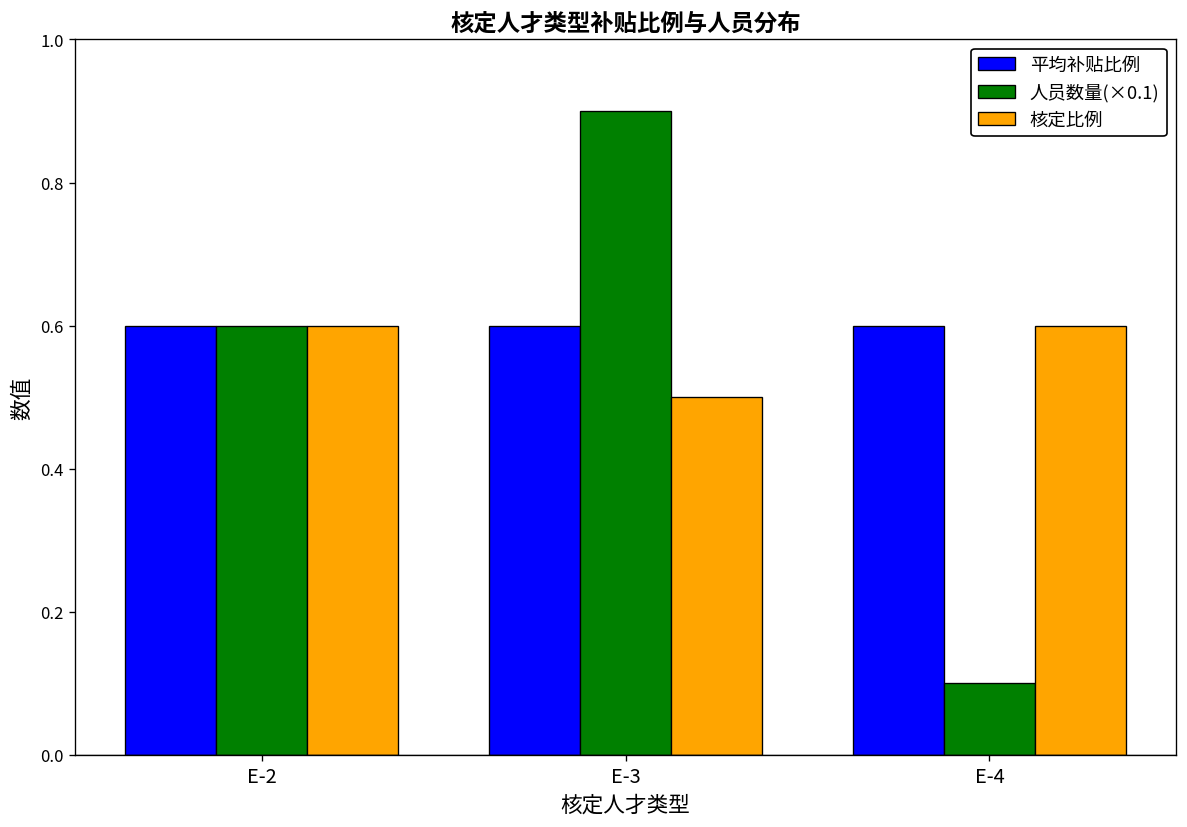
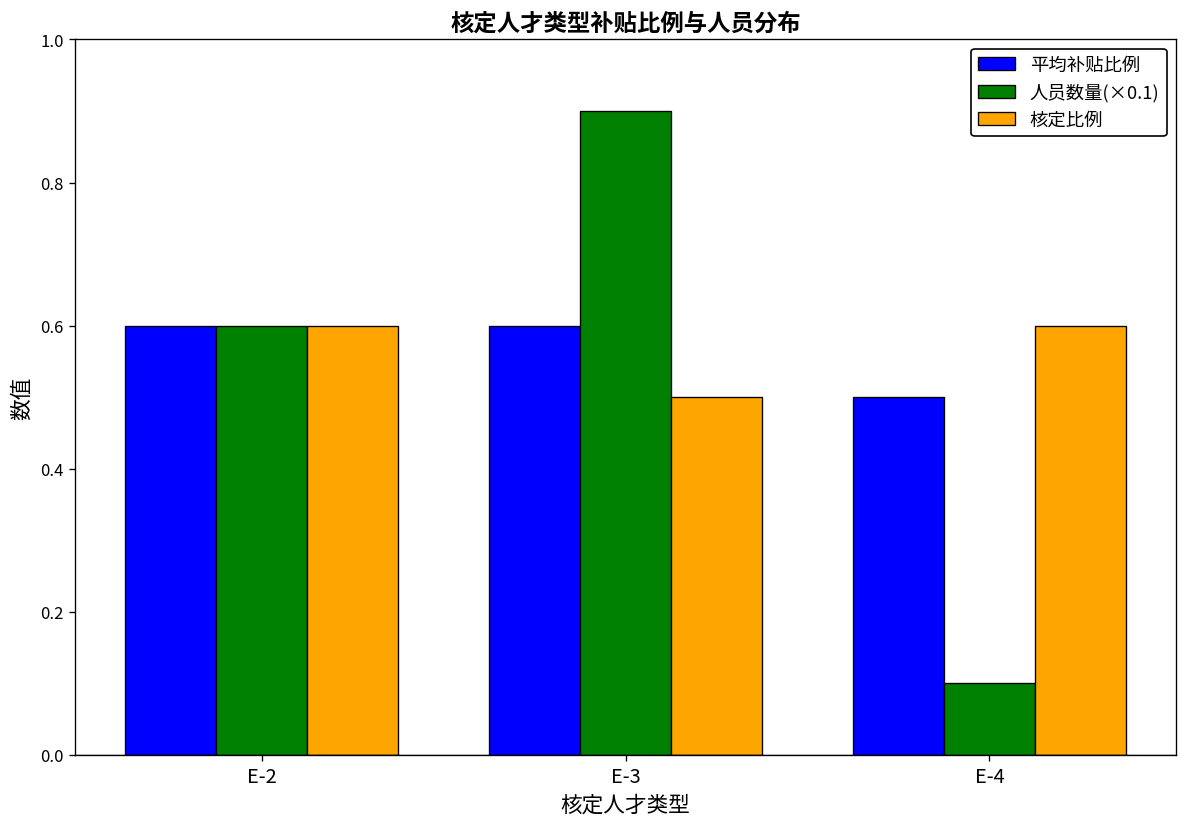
平均补贴比例, E-4: 0.6 -> 0.5
